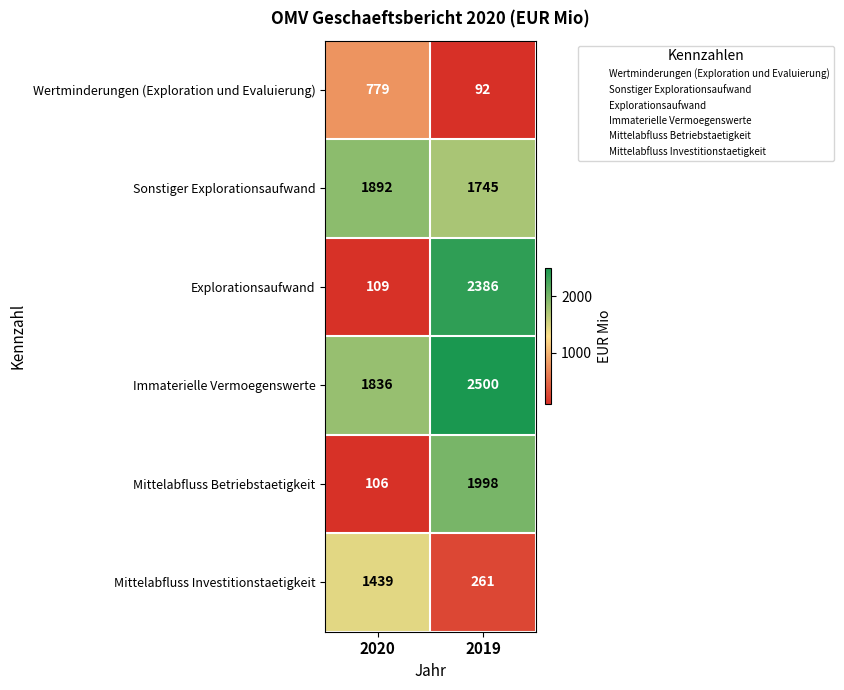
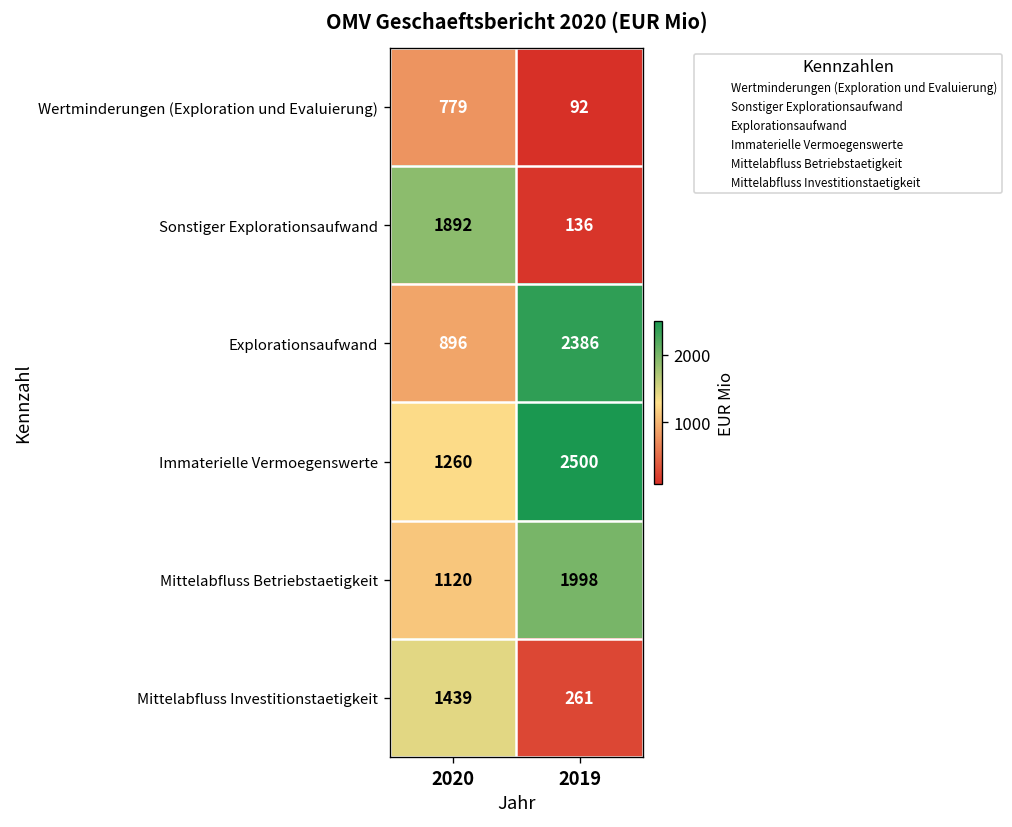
Sonstiger Explorationsaufwand, 2019: 1745 -> 136
Explorationsaufwand, 2020: 109 -> 896
Immaterielle Vermoegenswerte, 2020: 1836 -> 1260
Mittelabfluss Betriebstaetigkeit, 2020: 106 -> 1120
